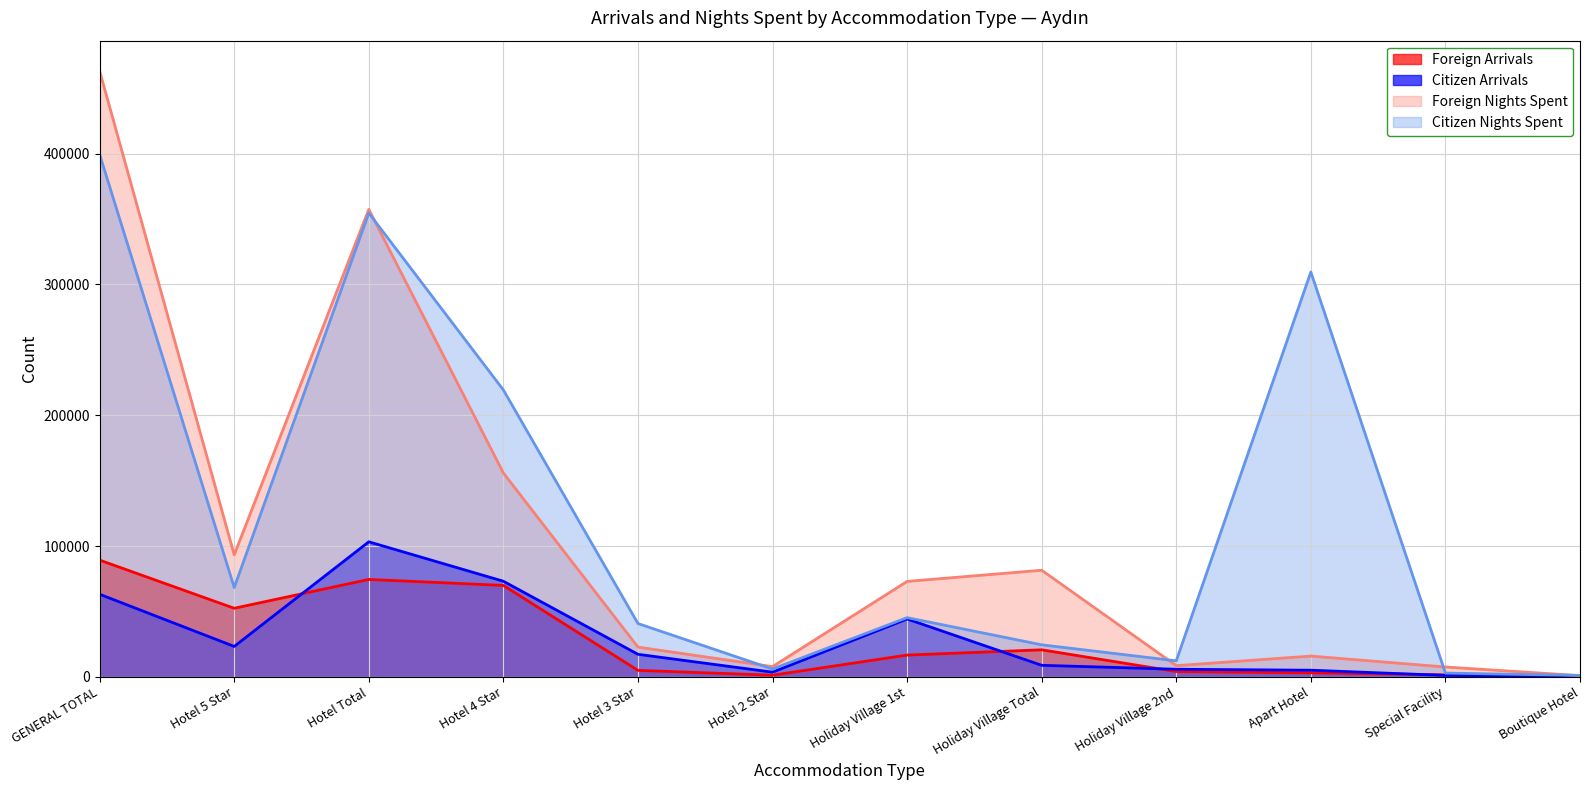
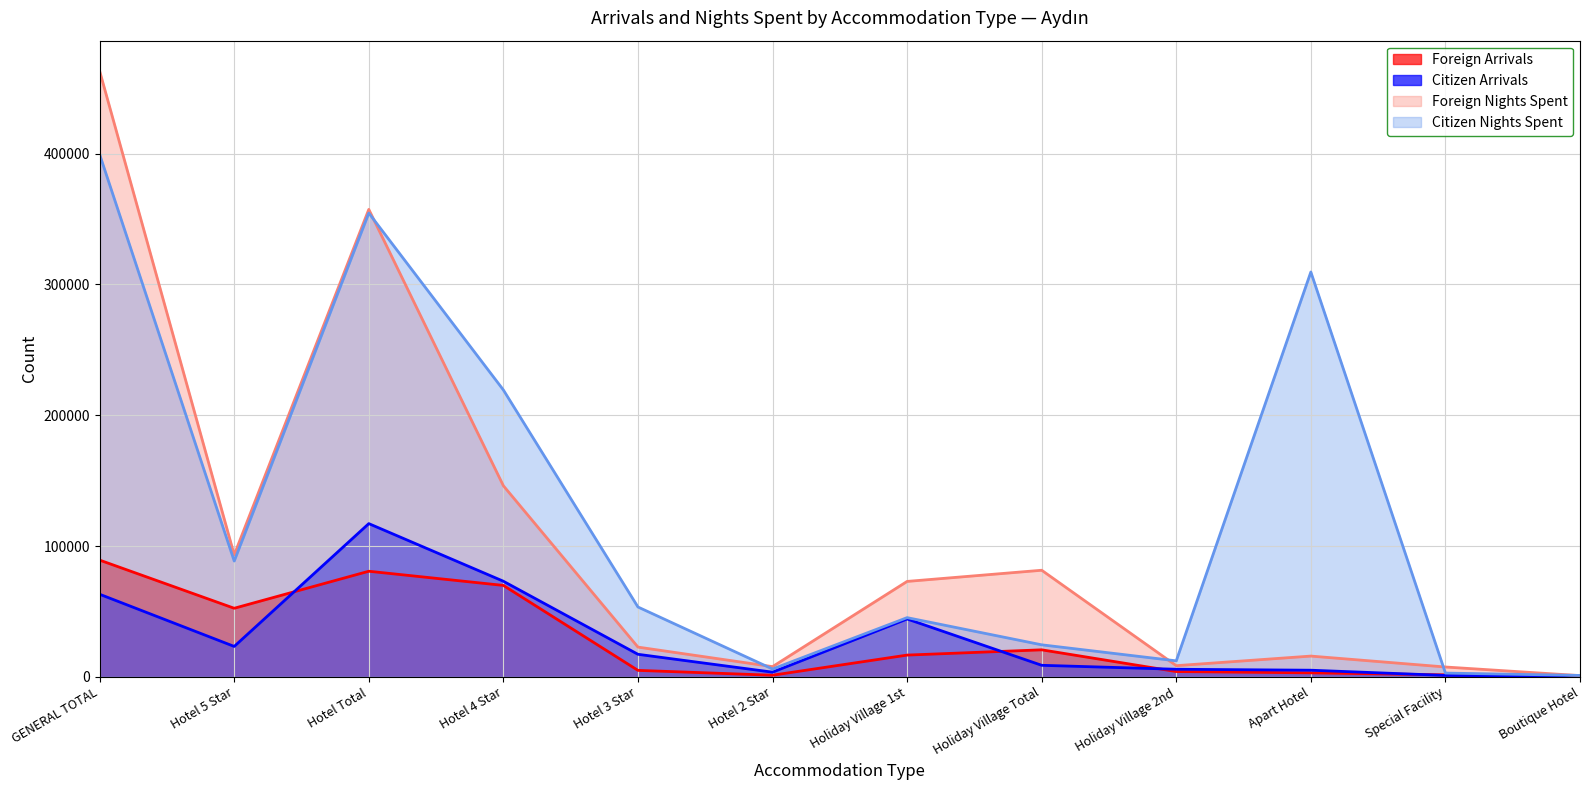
Citizen Nights Spent, Hotel 5 Star: 68000 -> 89000
Foreign Arrivals, Hotel Total: 74000 -> 81000
Citizen Arrivals, Hotel Total: 103000 -> 117000
Foreign Nights Spent, Hotel 4 Star: 156000 -> 146000
Citizen Nights Spent, Hotel 3 Star: 41000 -> 53000
